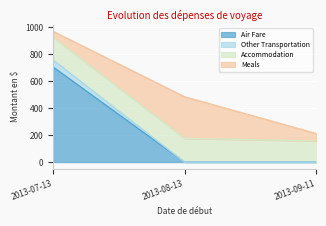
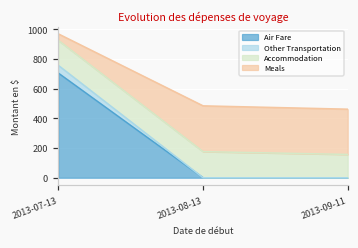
Meals, 2013-09-11: 60 -> 300
